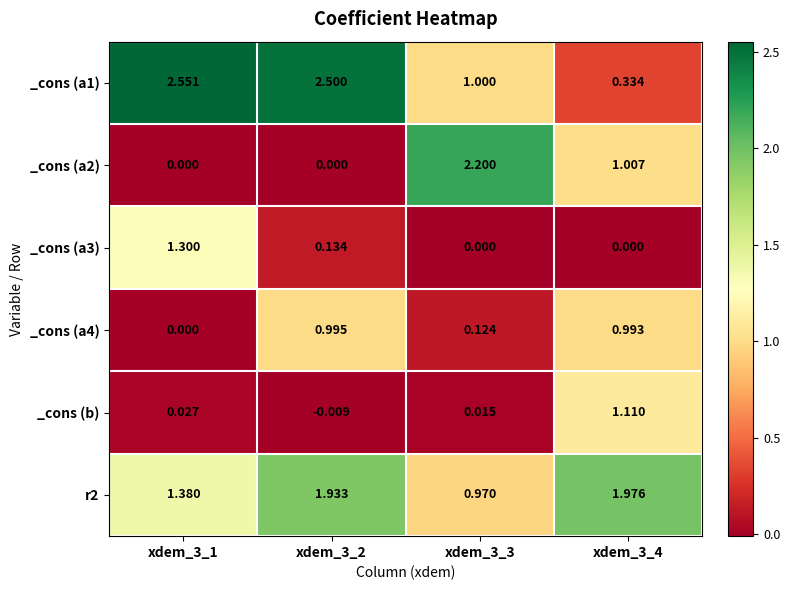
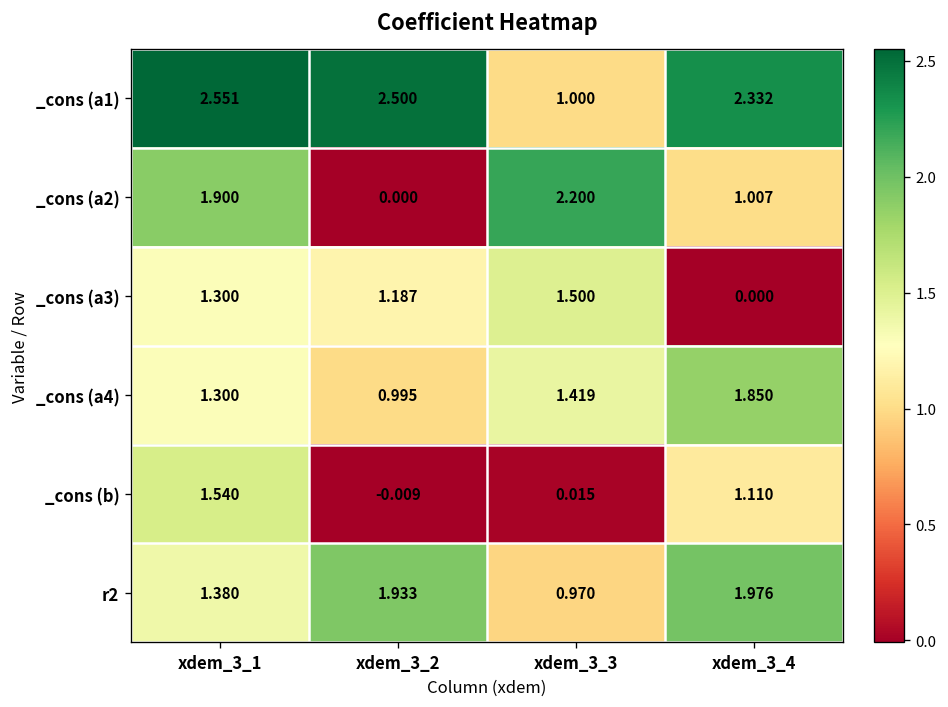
_cons (a1), xdem_3_4: 0.334 -> 2.332
_cons (a2), xdem_3_1: 0.000 -> 1.900
_cons (a3), xdem_3_2: 0.134 -> 1.187
_cons (a3), xdem_3_3: 0.000 -> 1.500
_cons (a4), xdem_3_1: 0.000 -> 1.300
_cons (a4), xdem_3_3: 0.124 -> 1.419
_cons (a4), xdem_3_4: 0.993 -> 1.850
_cons (b), xdem_3_1: 0.027 -> 1.540
